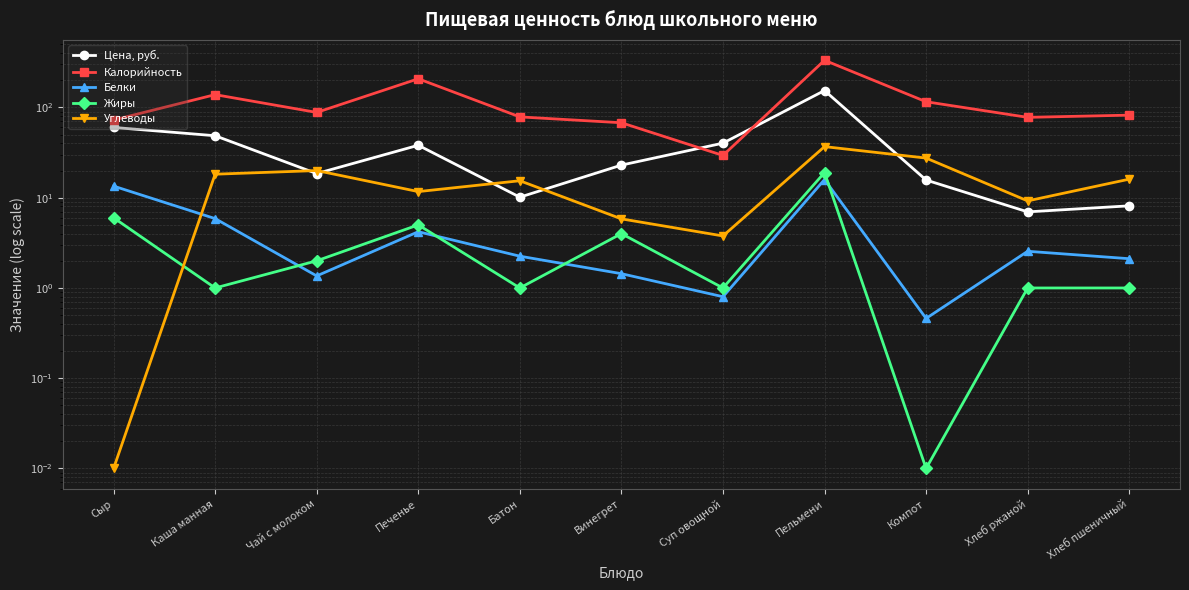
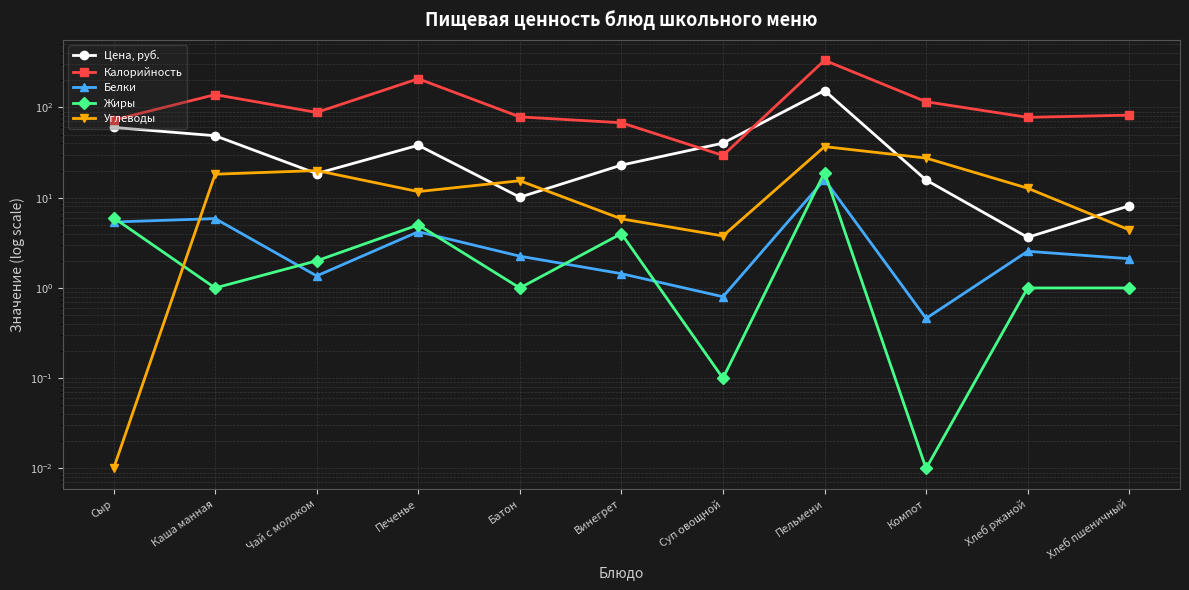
Белки, Сыр: 13 -> 5
Жиры, Суп овощной: 1.0 -> 0.1
Цена, руб., Хлеб ржаной: 7 -> 3.6
Углеводы, Хлеб ржаной: 9 -> 13
Углеводы, Хлеб пшеничный: 16 -> 4
